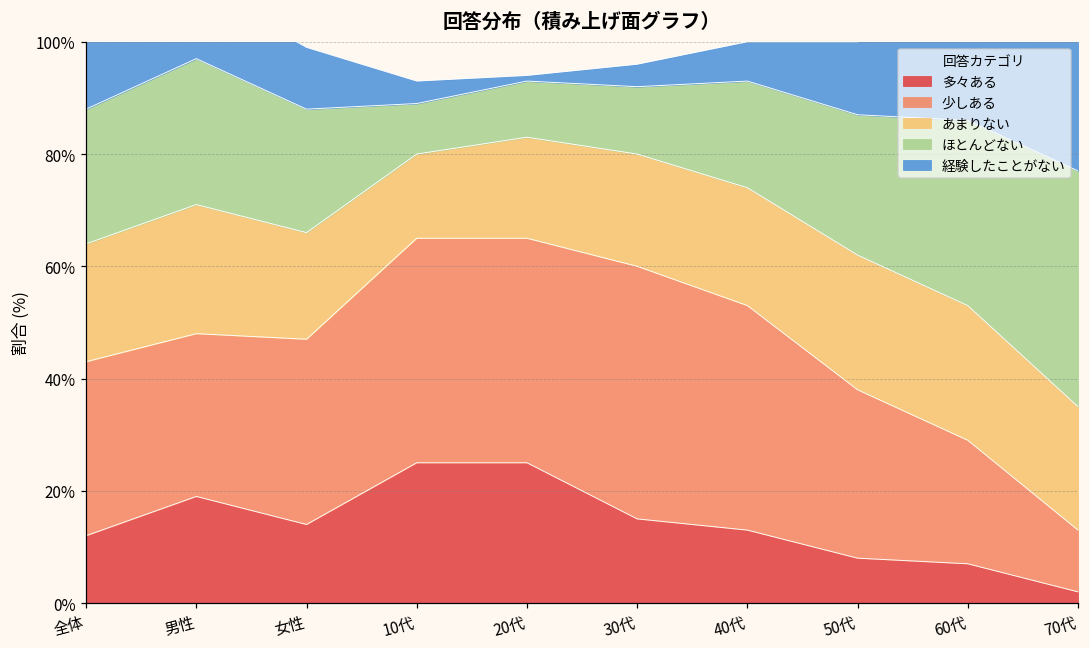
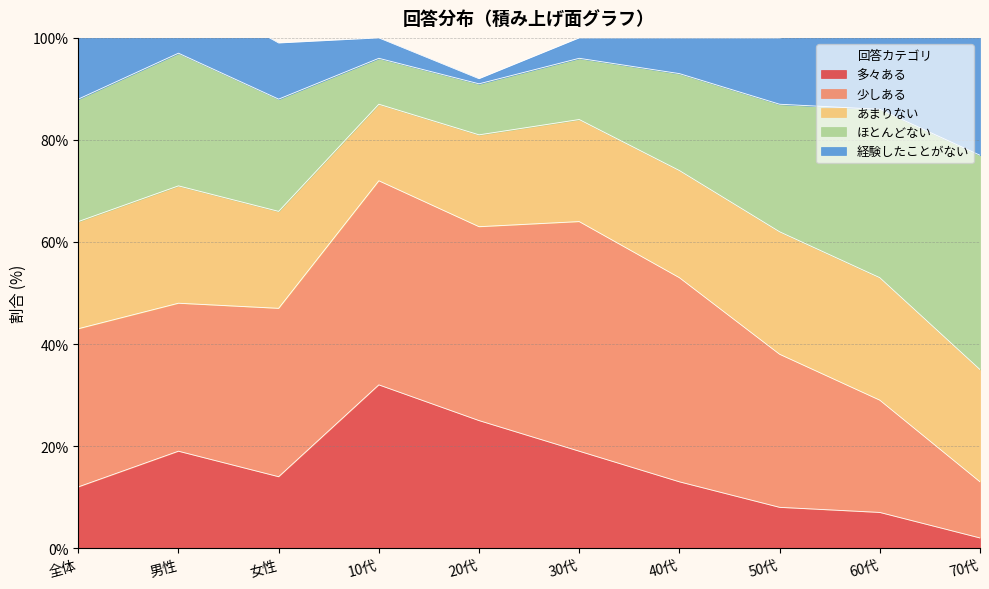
多々ある, 10代: 25% -> 32%
少しある, 20代: 40% -> 38%
多々ある, 30代: 15% -> 19%
